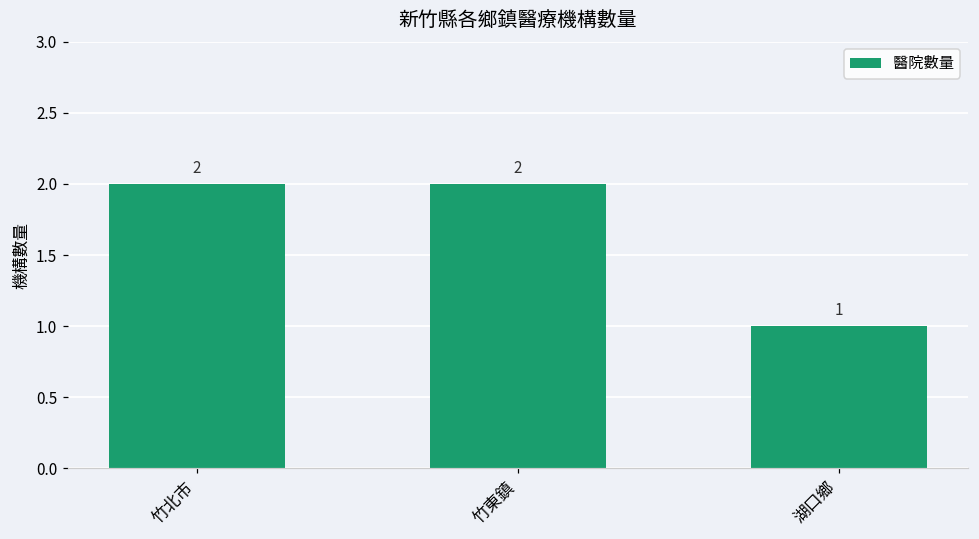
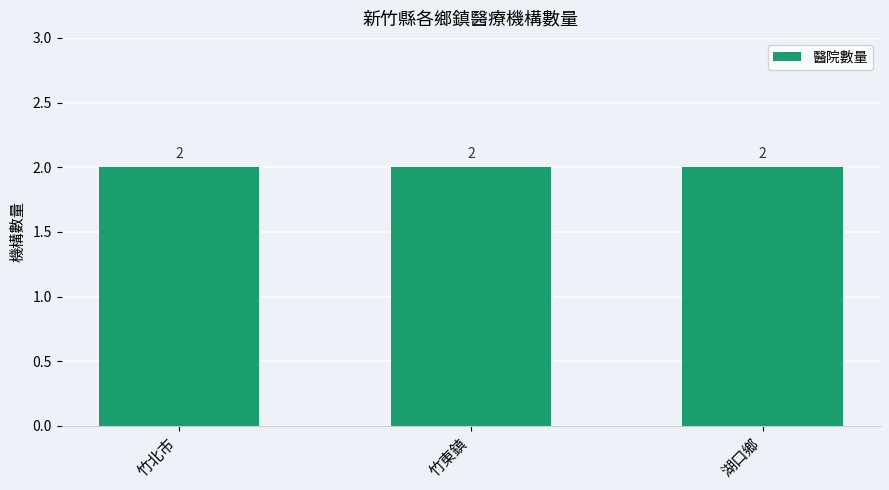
湖口鄉: 1 -> 2
